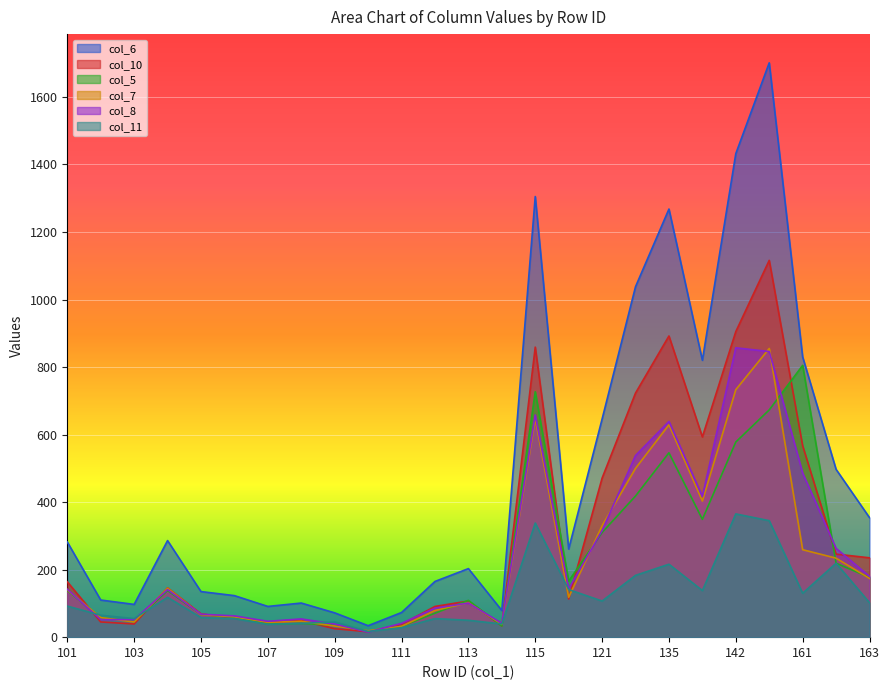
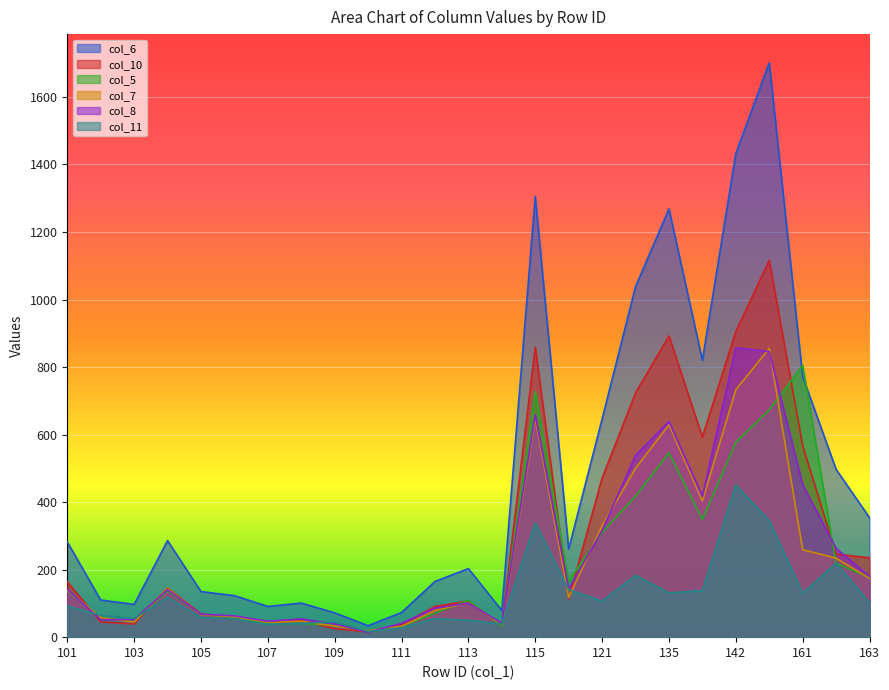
col_11, 135: 220 -> 130
col_11, 142: 370 -> 450
col_6, 161: 830 -> 770
col_8, 161: 490 -> 450
